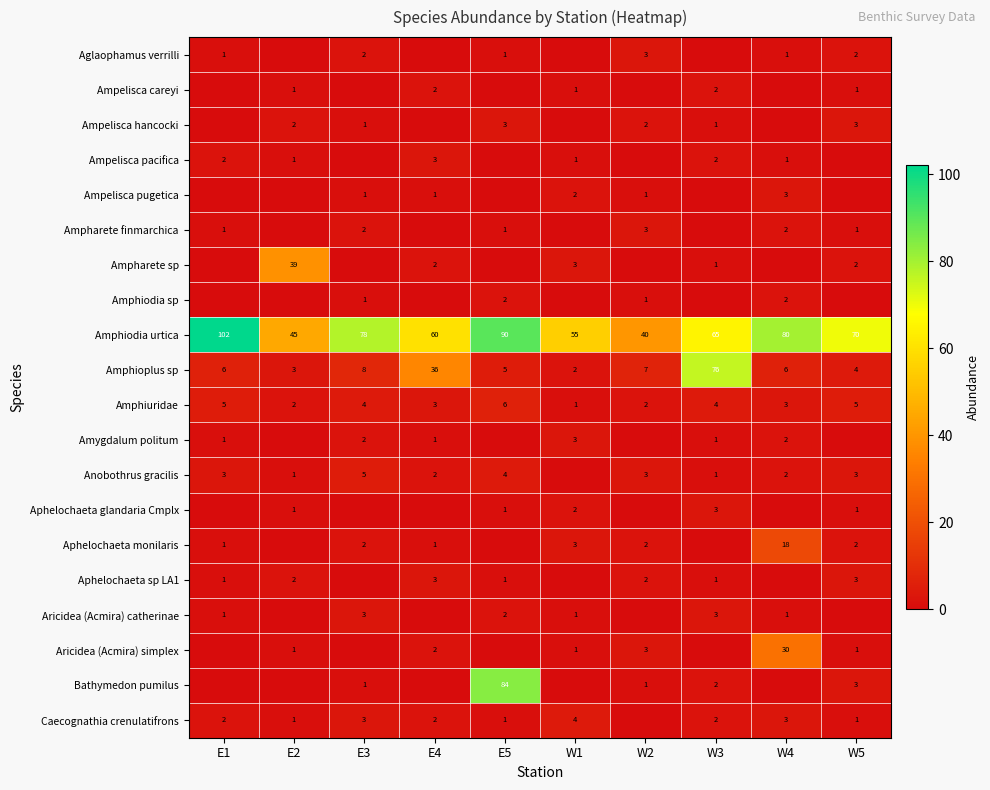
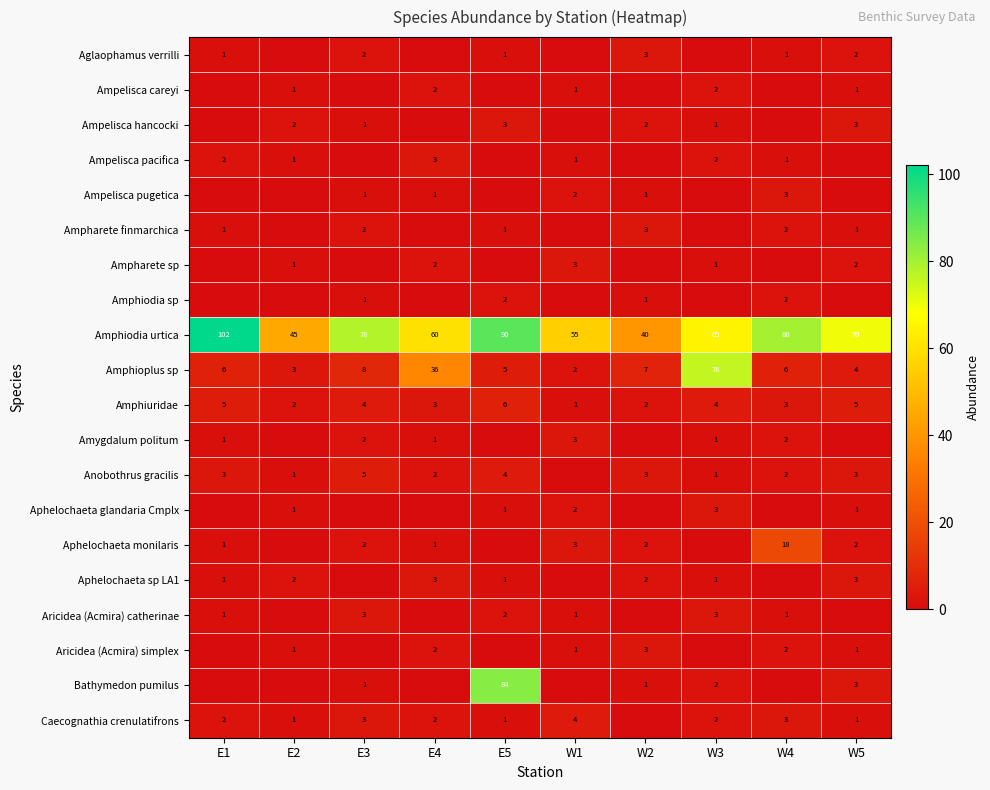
Ampharete sp, E2: 39 -> 1
Aricidea (Acmira) simplex, W4: 30 -> 2
